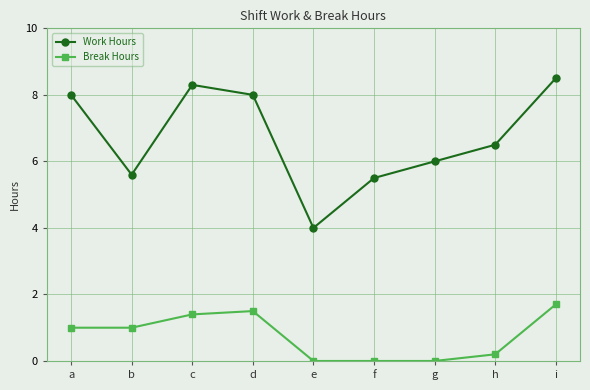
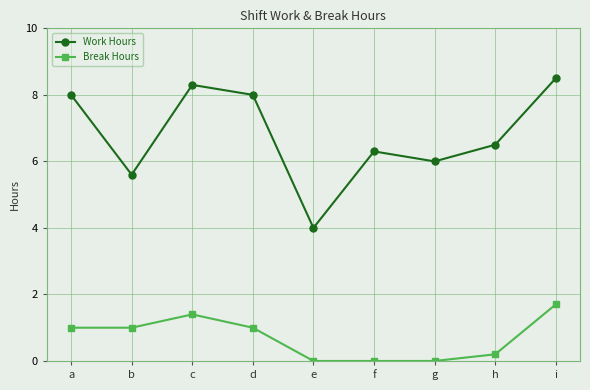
Break Hours, d: 1.5 -> 1.0
Work Hours, f: 5.5 -> 6.3
